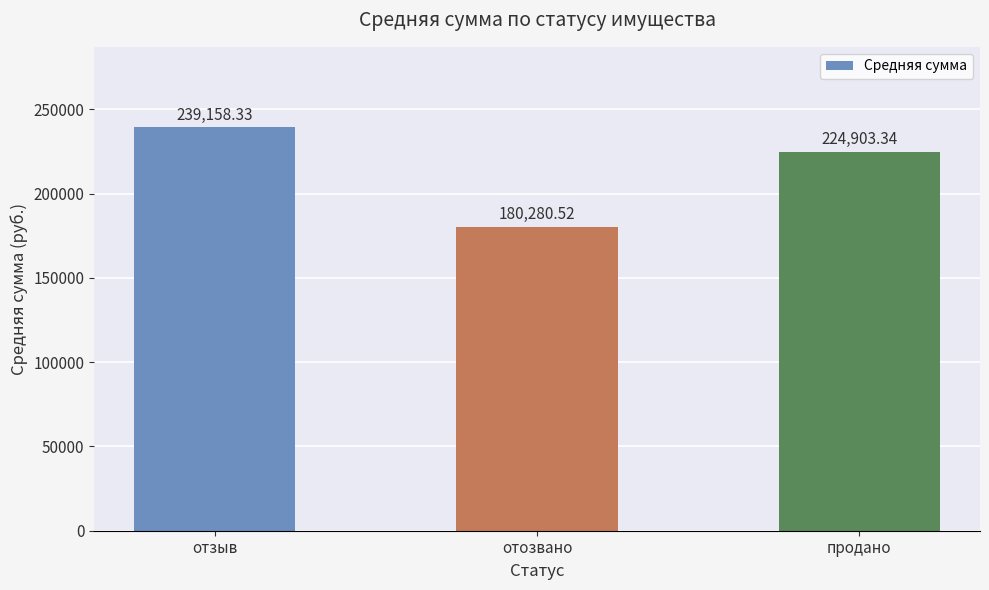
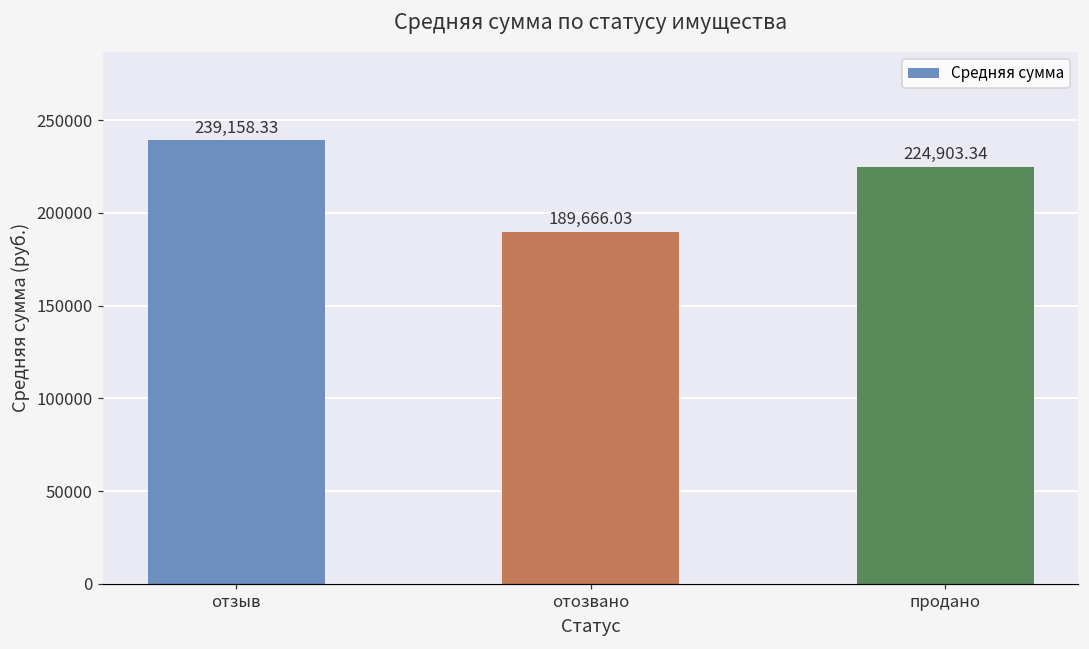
отозвано: 180,280.52 -> 189,666.03
